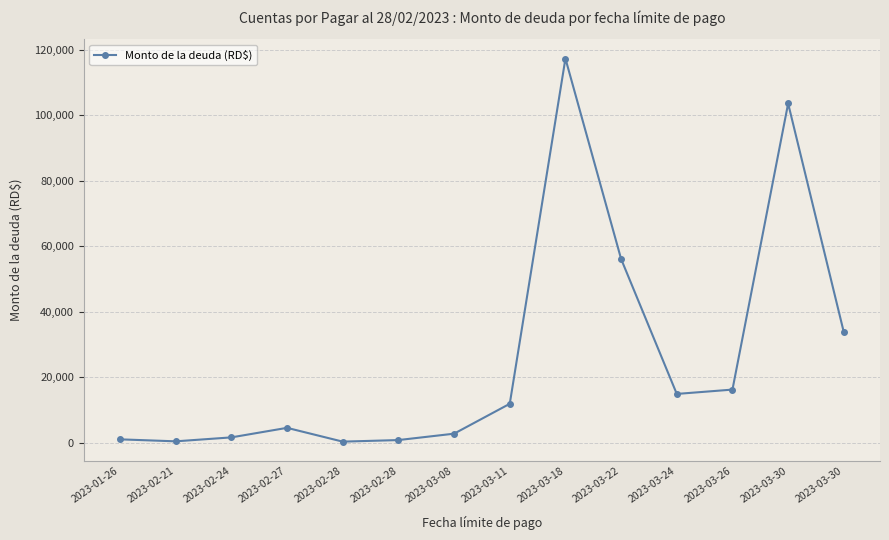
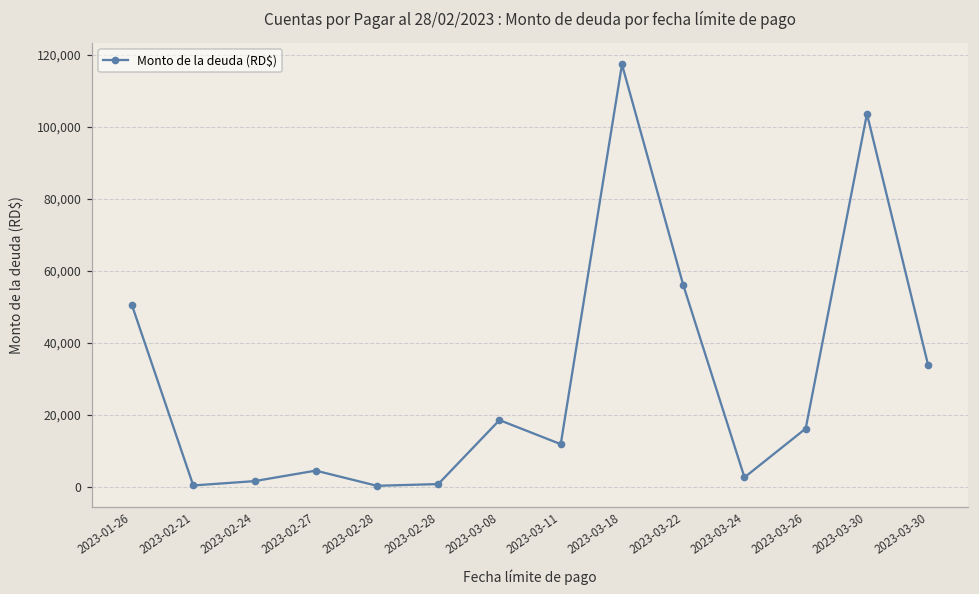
2023-01-26: 1,000 -> 50,000
2023-03-08: 3,000 -> 19,000
2023-03-24: 15,000 -> 3,000
